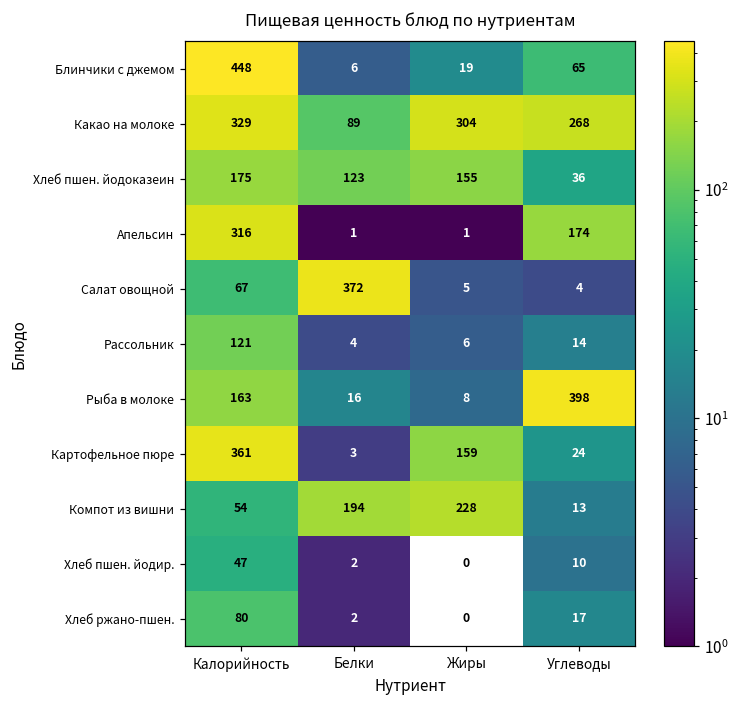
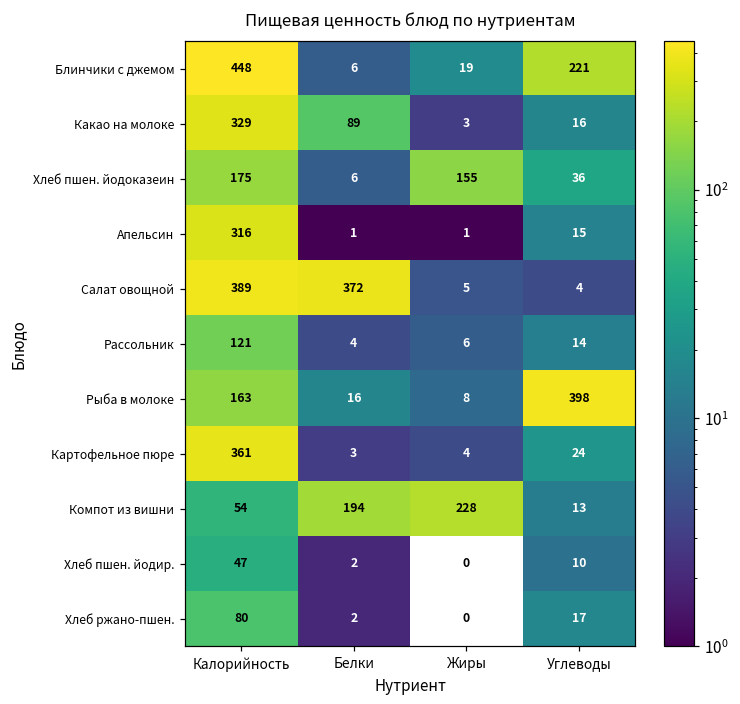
Блинчики с джемом, Углеводы: 65 -> 221
Какао на молоке, Жиры: 304 -> 3
Какао на молоке, Углеводы: 268 -> 16
Хлеб пшен. йодоказеин, Белки: 123 -> 6
Апельсин, Углеводы: 174 -> 15
Салат овощной, Калорийность: 67 -> 389
Картофельное пюре, Жиры: 159 -> 4
